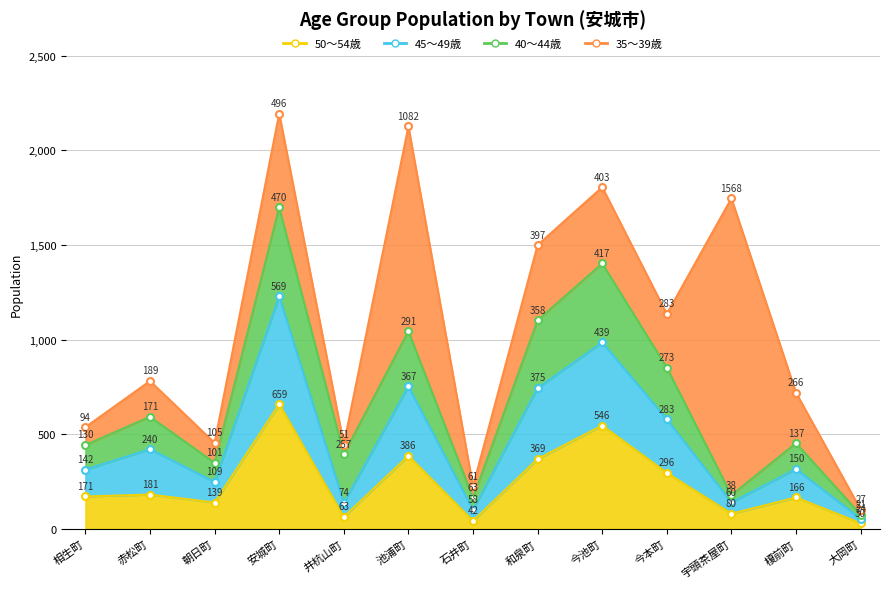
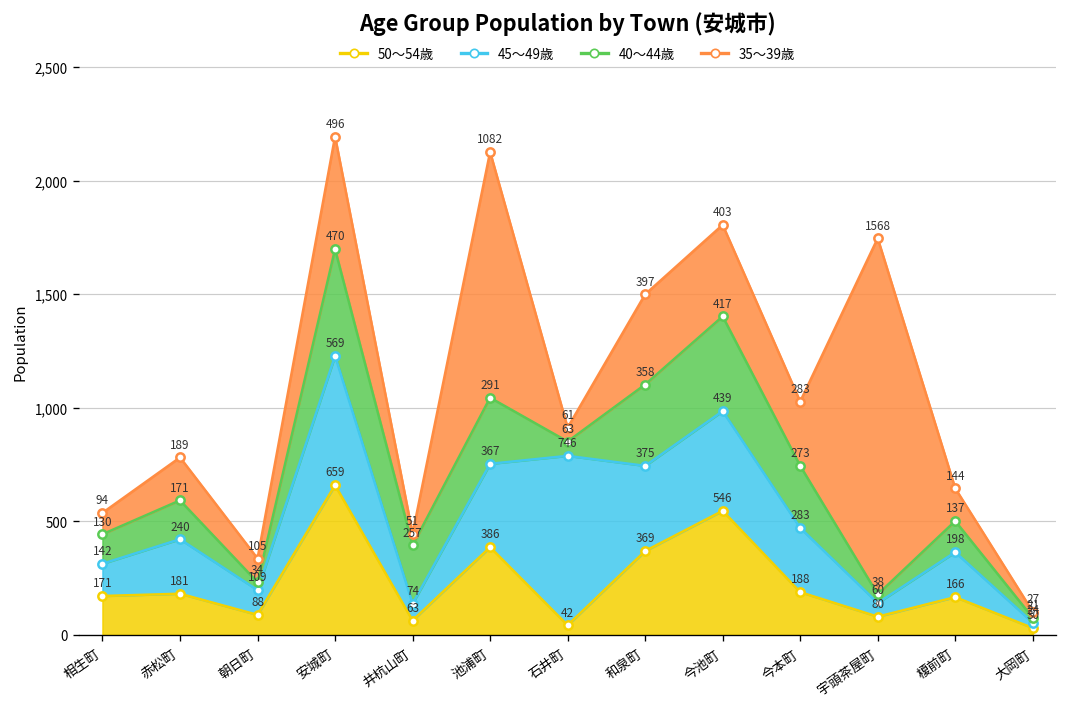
50～54歳, 朝日町: 139 -> 88
40～44歳, 朝日町: 101 -> 34
45～49歳, 石井町: 58 -> 746
50～54歳, 今本町: 296 -> 188
45～49歳, 榎前町: 150 -> 198
35～39歳, 榎前町: 266 -> 144
